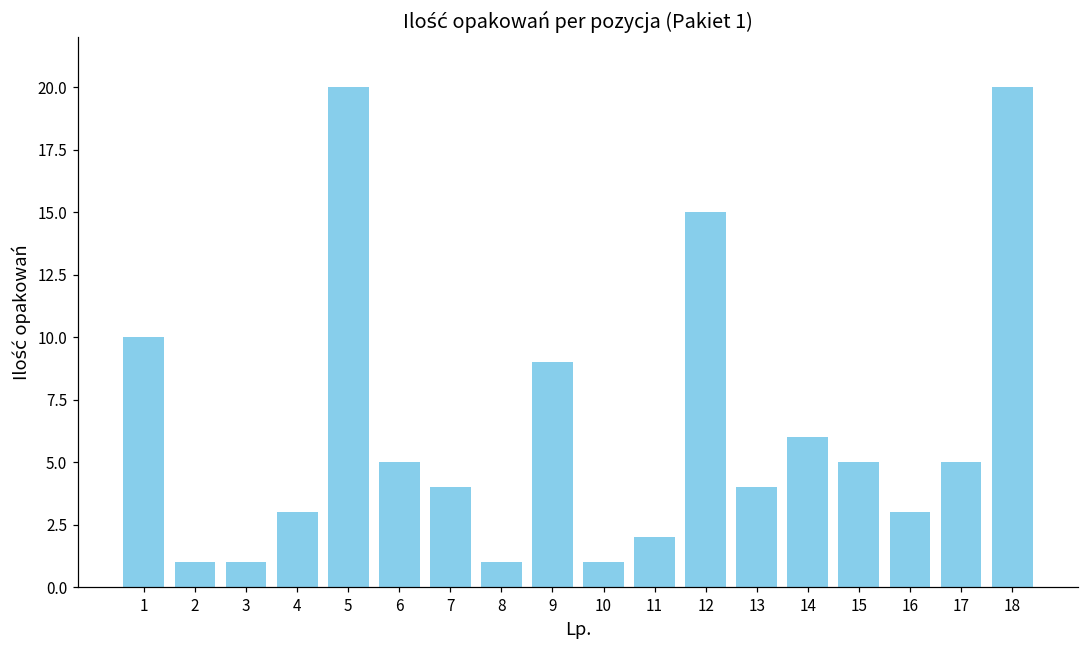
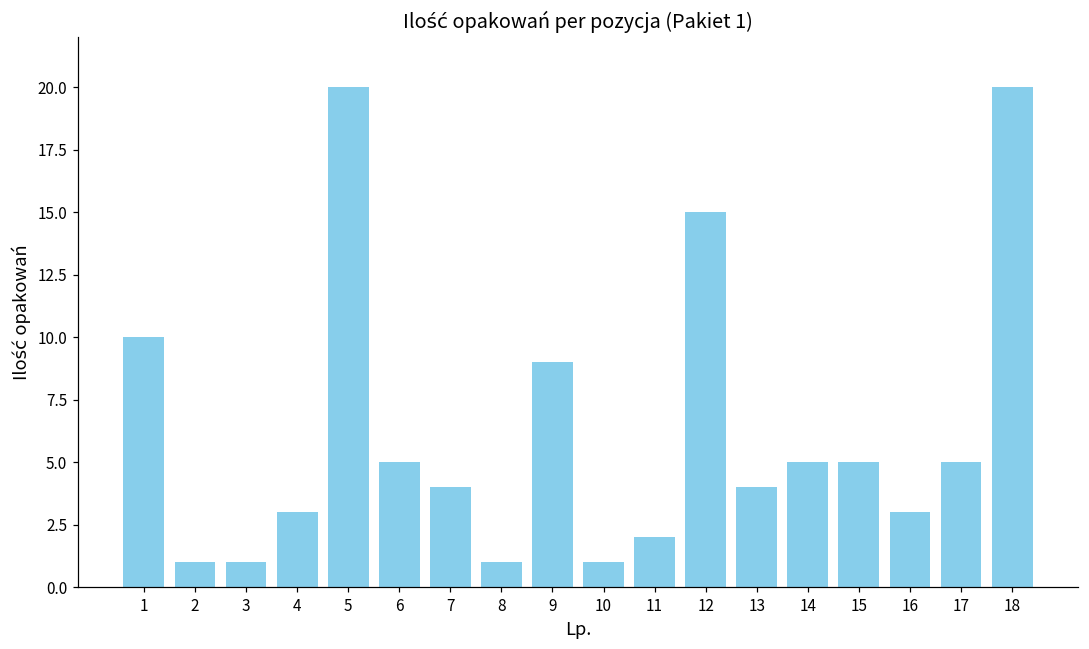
14: 6 -> 5
